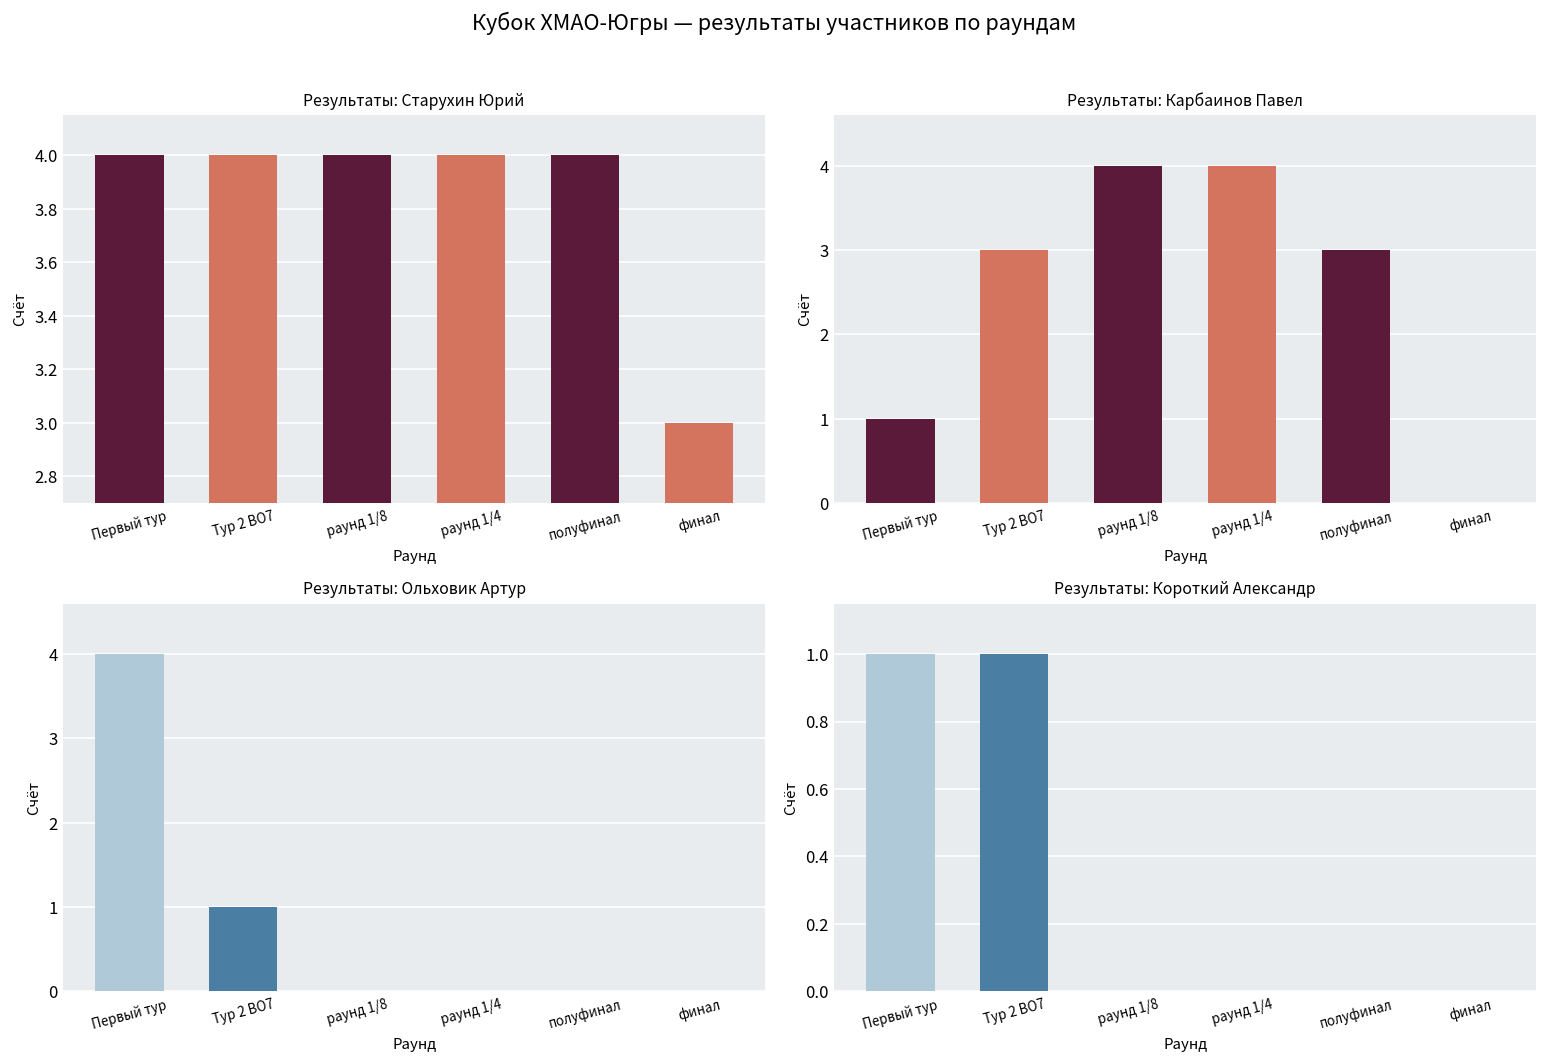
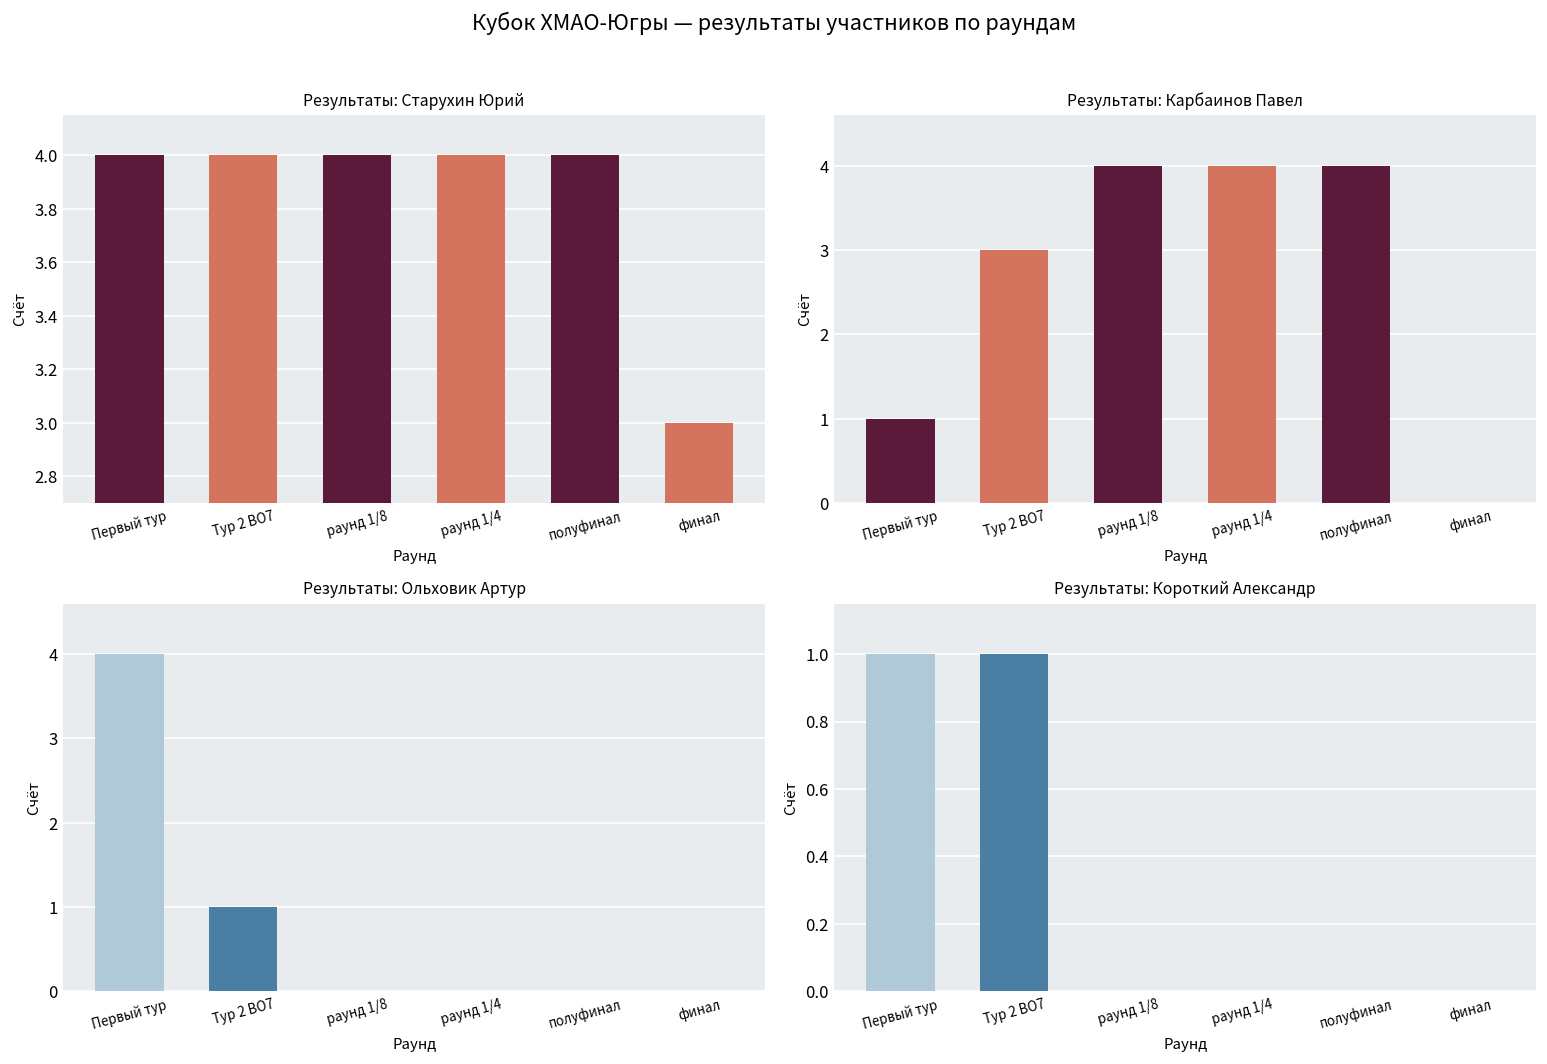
Результаты: Карбаинов Павел, полуфинал: 3 -> 4
